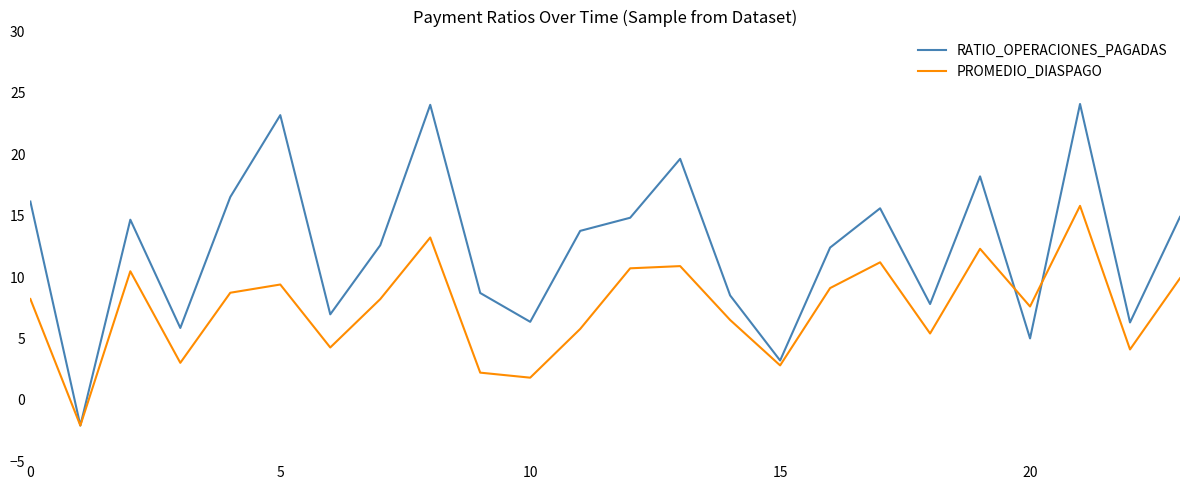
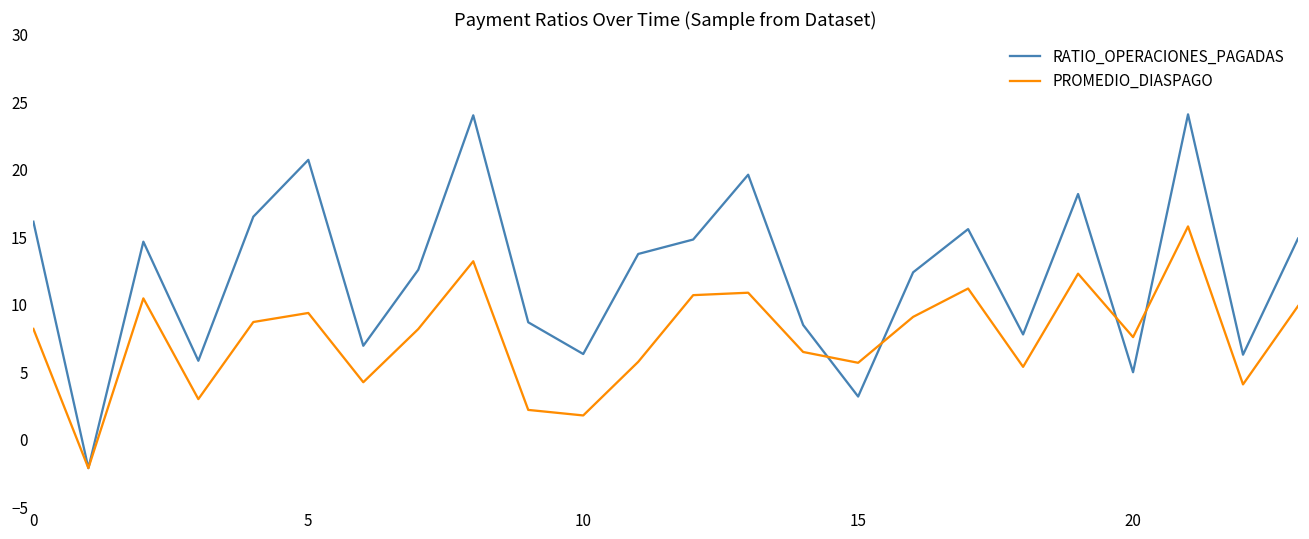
RATIO_OPERACIONES_PAGADAS, 5: 23.2 -> 20.7
PROMEDIO_DIASPAGO, 15: 2.8 -> 5.7
